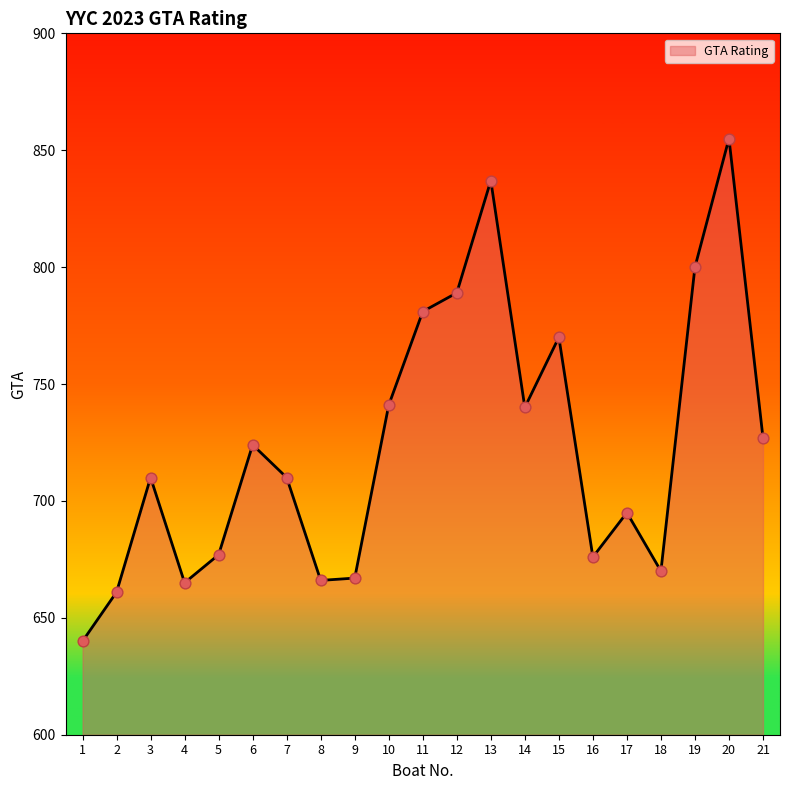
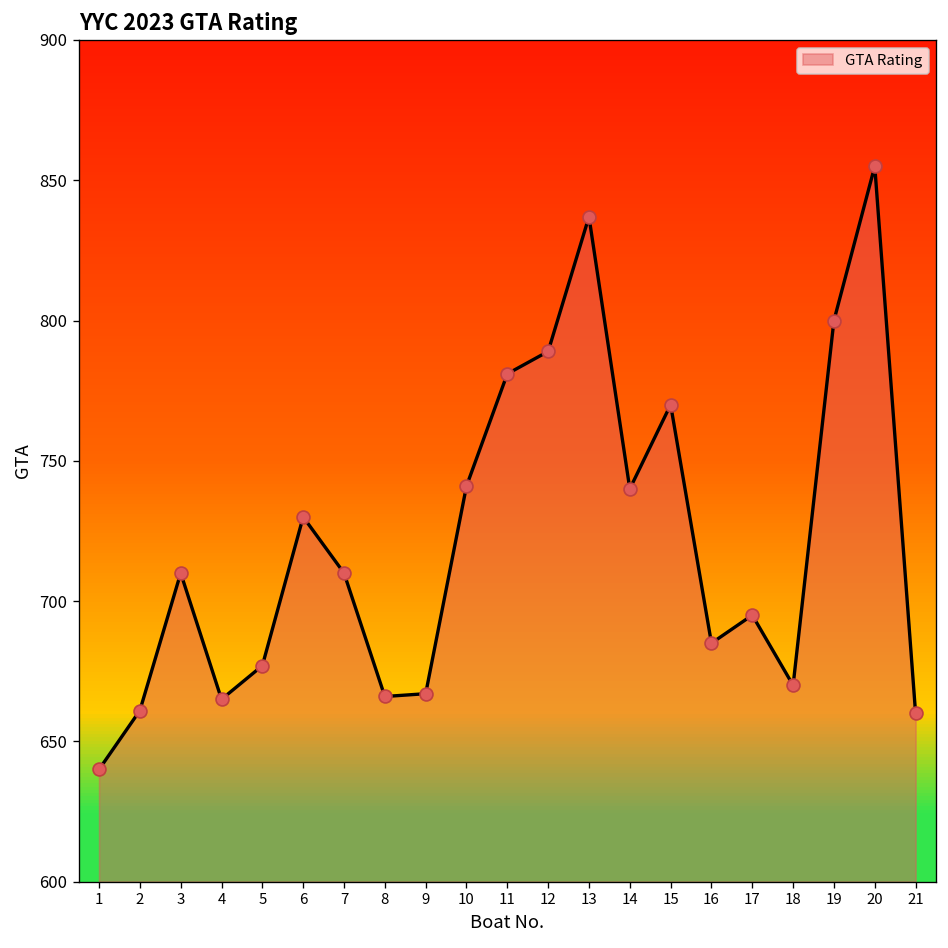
6: 724 -> 730
16: 676 -> 685
21: 727 -> 660
